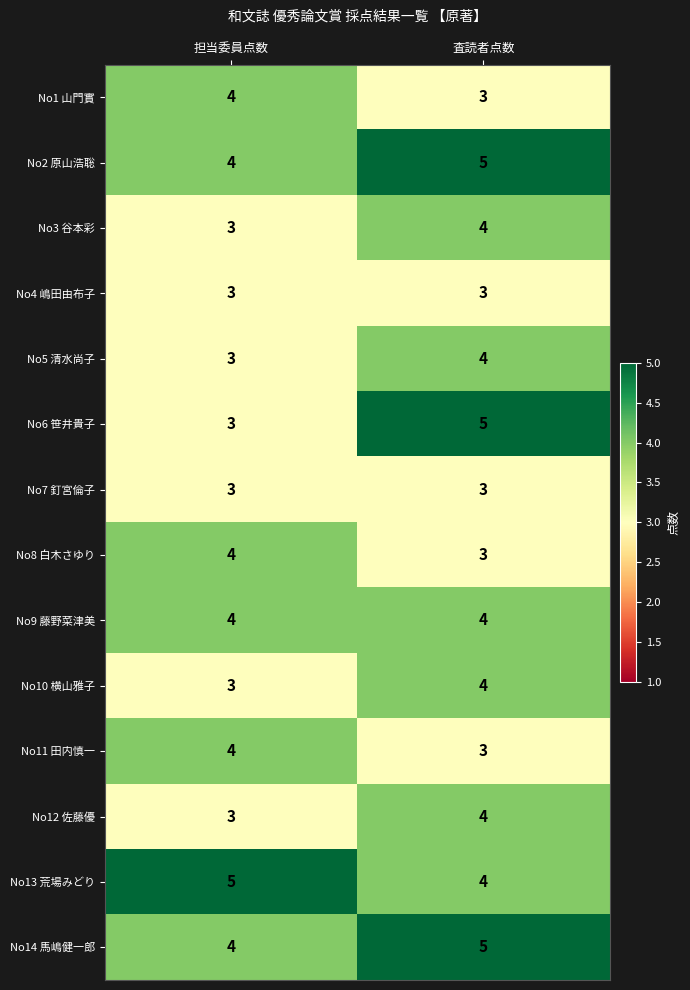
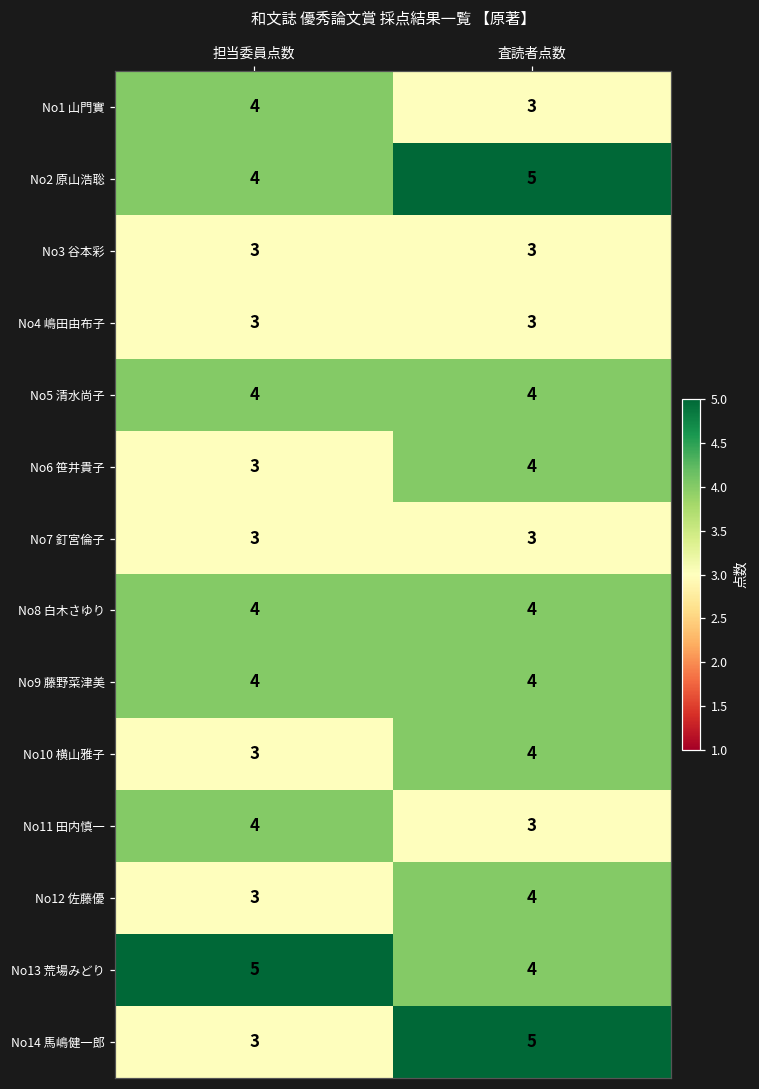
No3 谷本彩, 査読者点数: 4 -> 3
No5 清水尚子, 担当委員点数: 3 -> 4
No6 笹井貴子, 査読者点数: 5 -> 4
No8 白木さゆり, 査読者点数: 3 -> 4
No14 馬嶋健一郎, 担当委員点数: 4 -> 3
